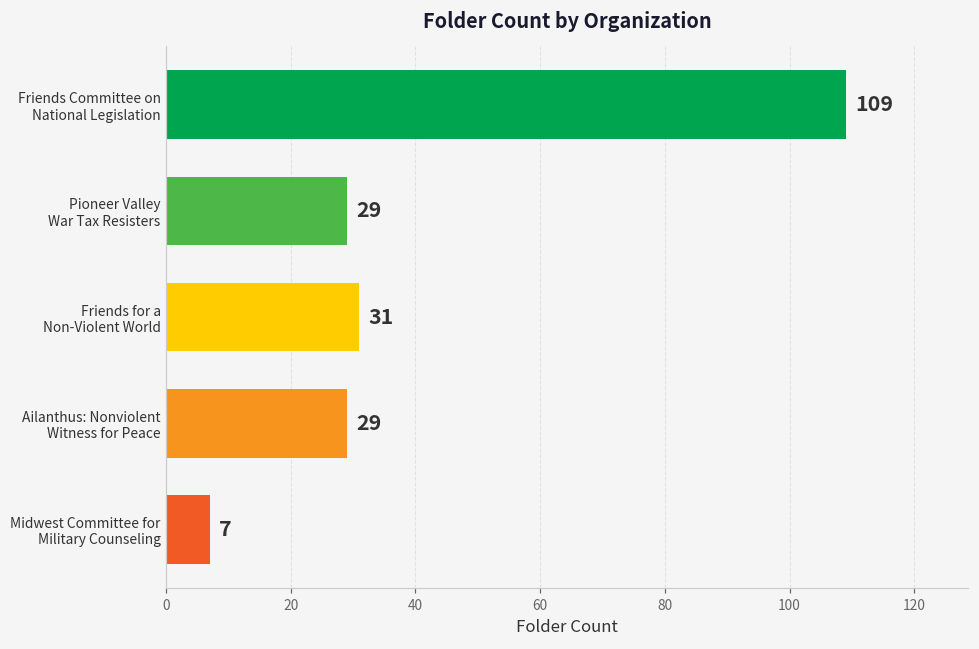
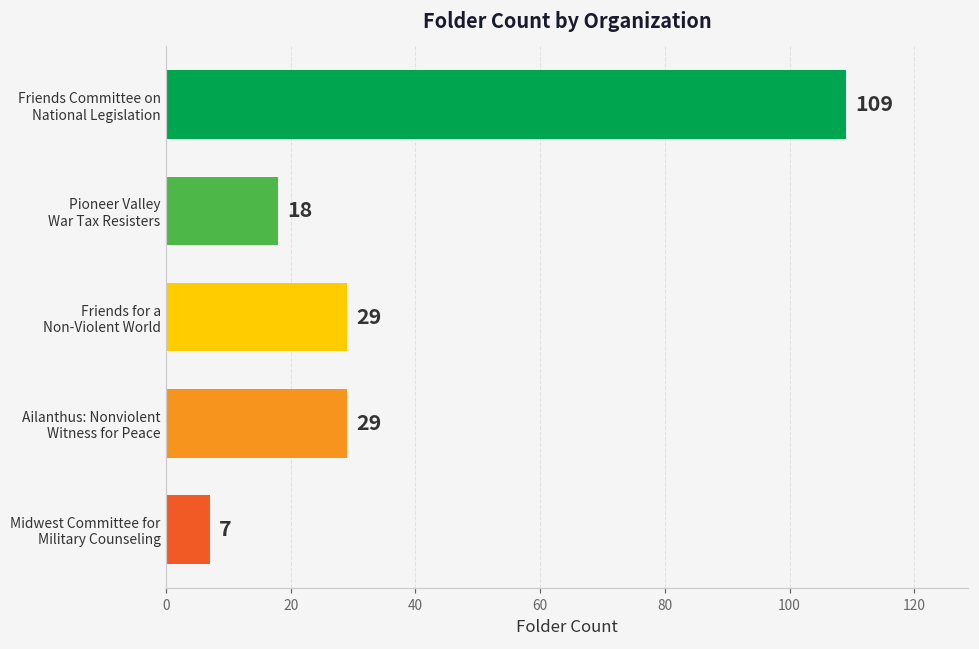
Pioneer Valley War Tax Resisters: 29 -> 18
Friends for a Non-Violent World: 31 -> 29
